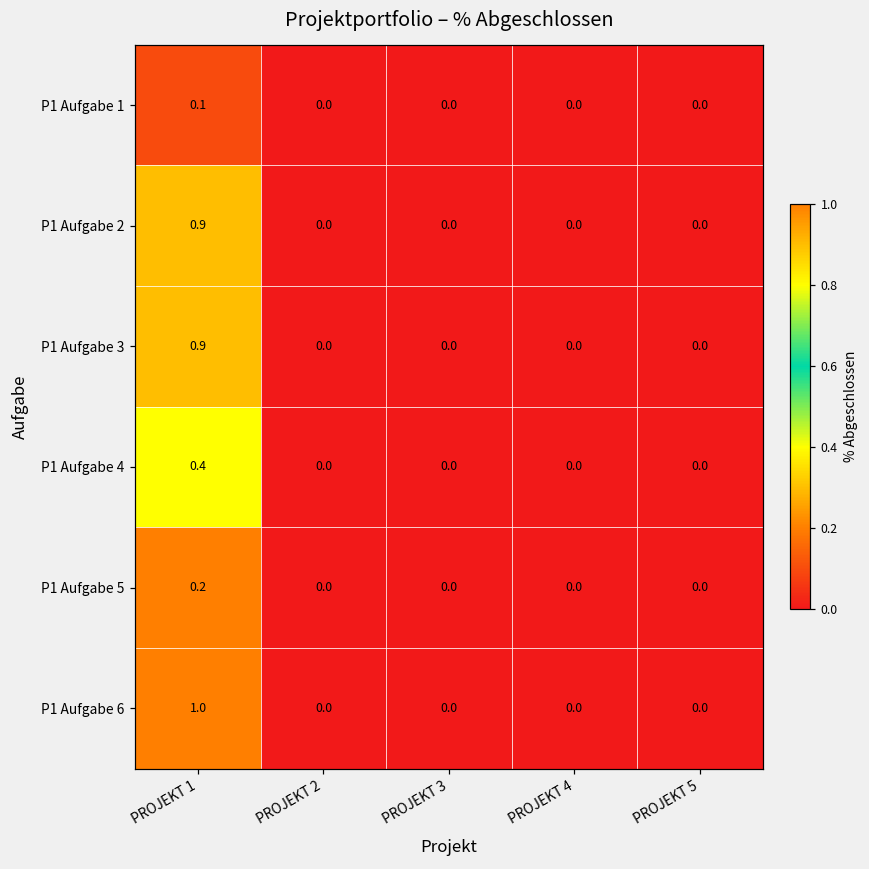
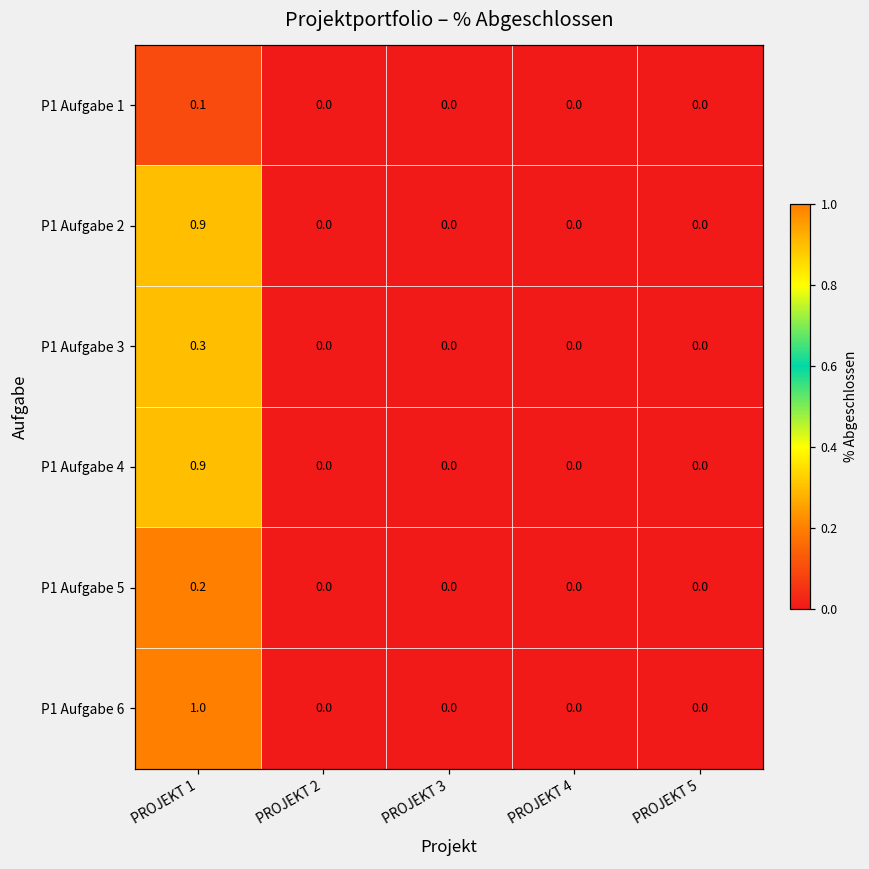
P1 Aufgabe 3, PROJEKT 1: 0.9 -> 0.3
P1 Aufgabe 4, PROJEKT 1: 0.4 -> 0.9
